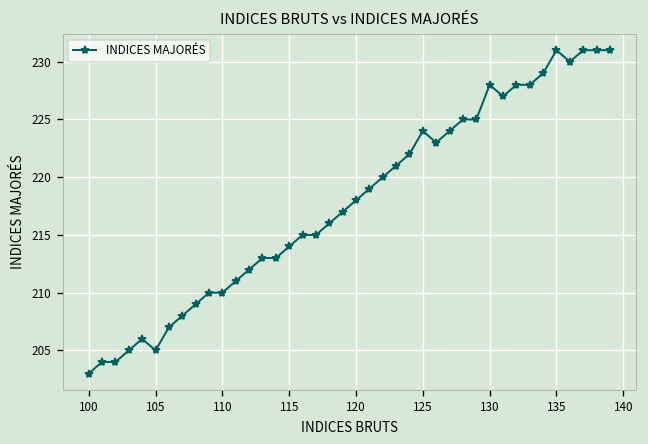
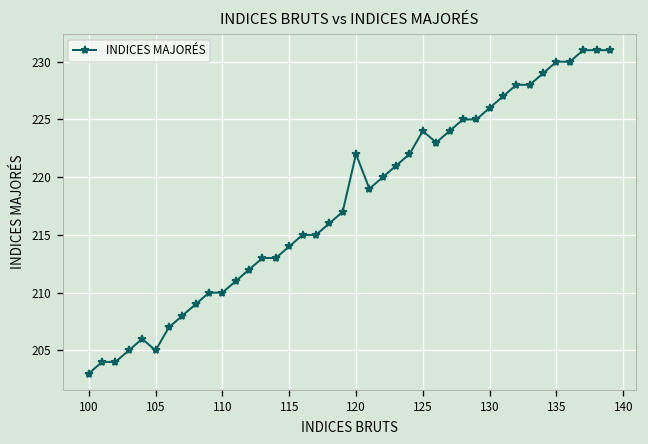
120: 218 -> 222
130: 228 -> 226
135: 231 -> 230
